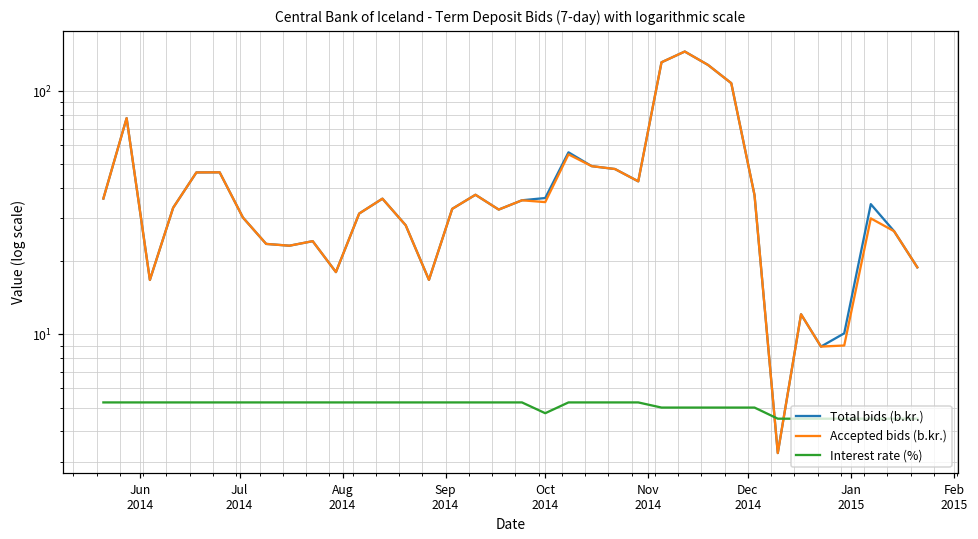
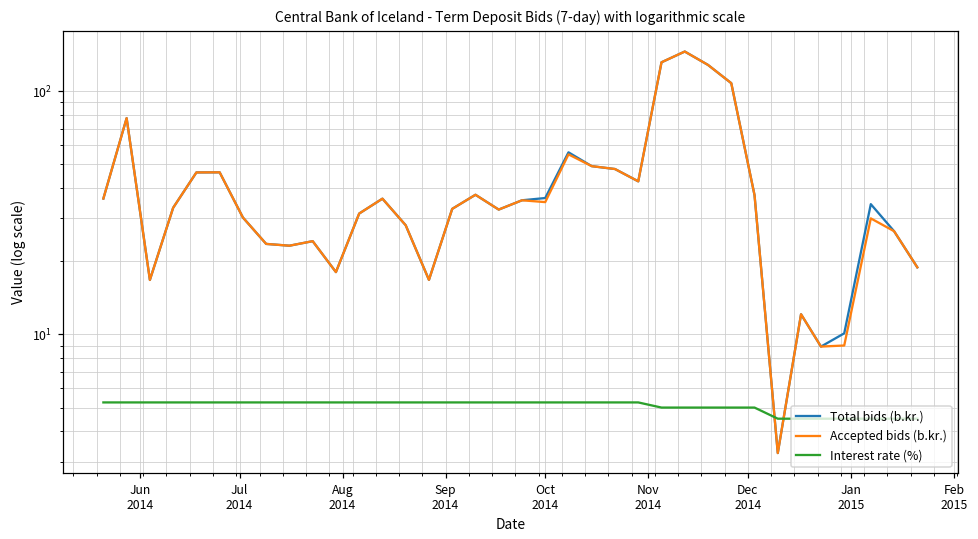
Interest rate (%), Oct 2014: 4.7 -> 5.3
